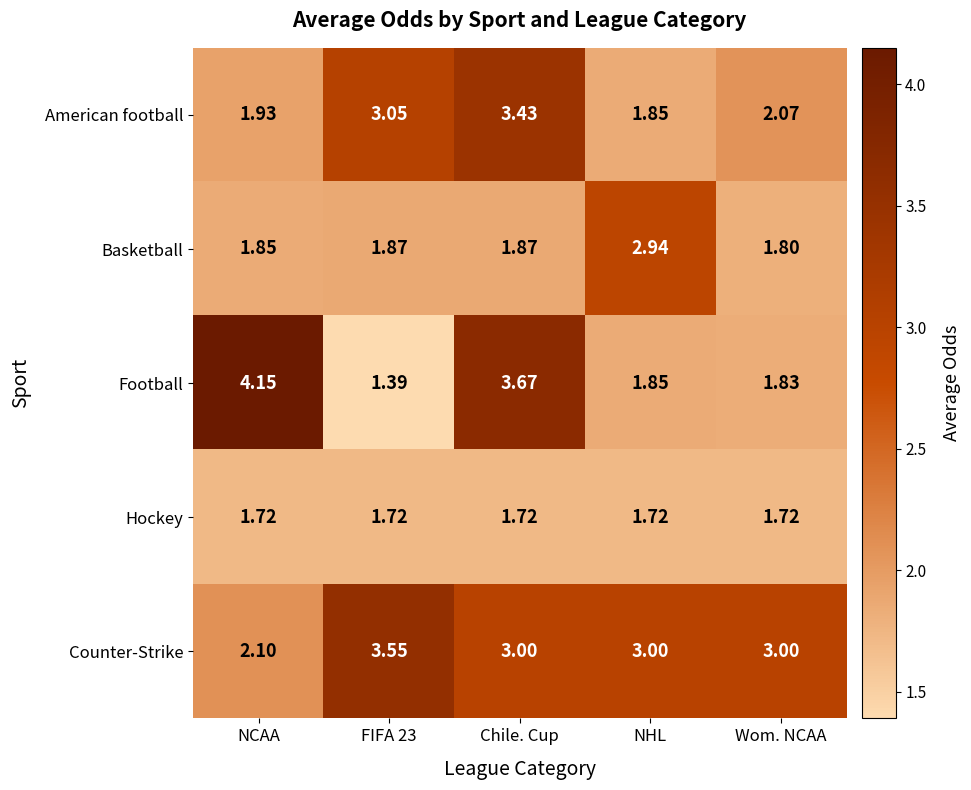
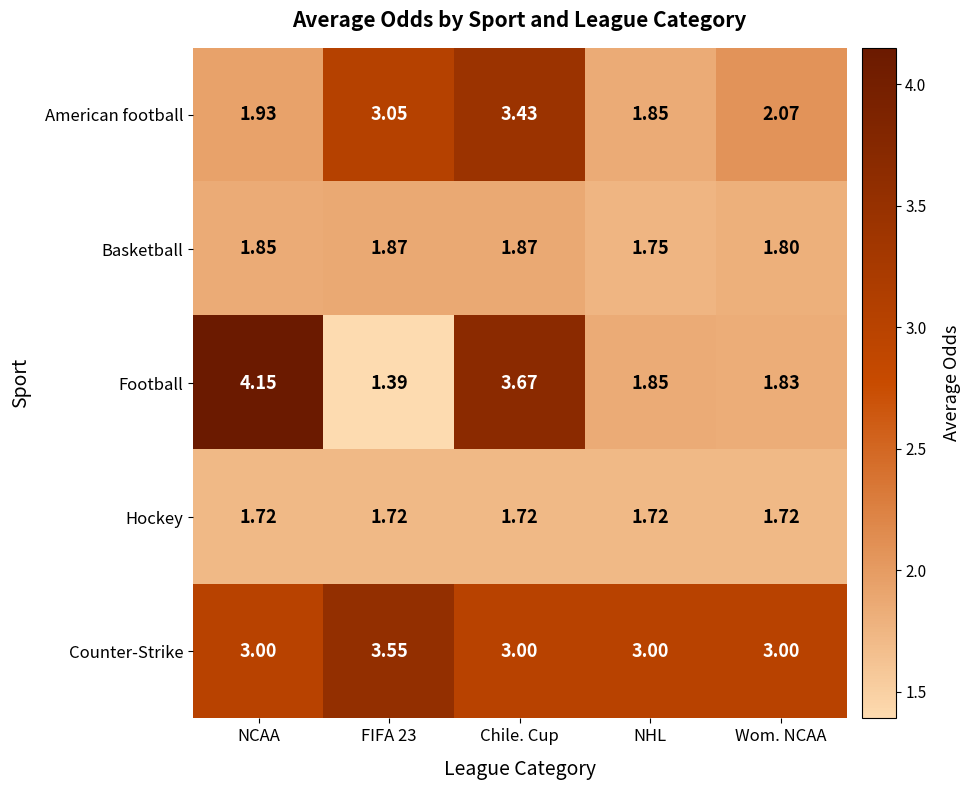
Basketball, NHL: 2.94 -> 1.75
Counter-Strike, NCAA: 2.10 -> 3.00
